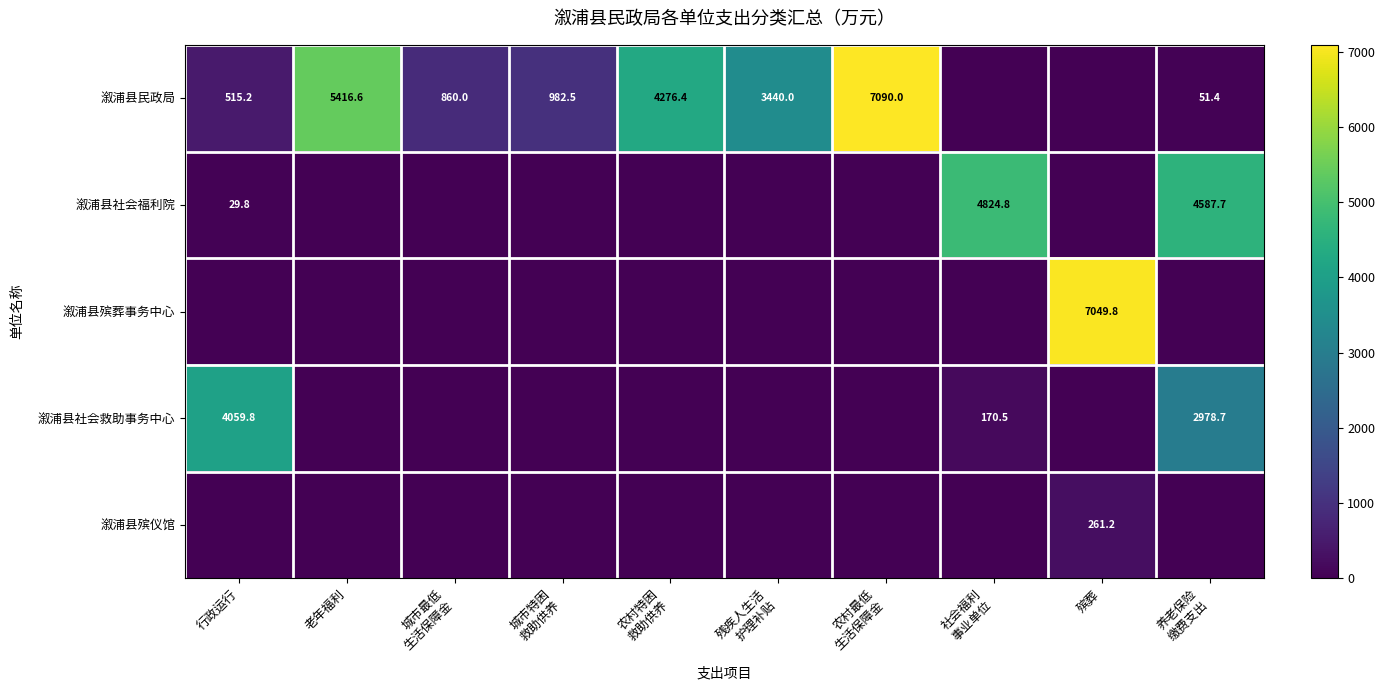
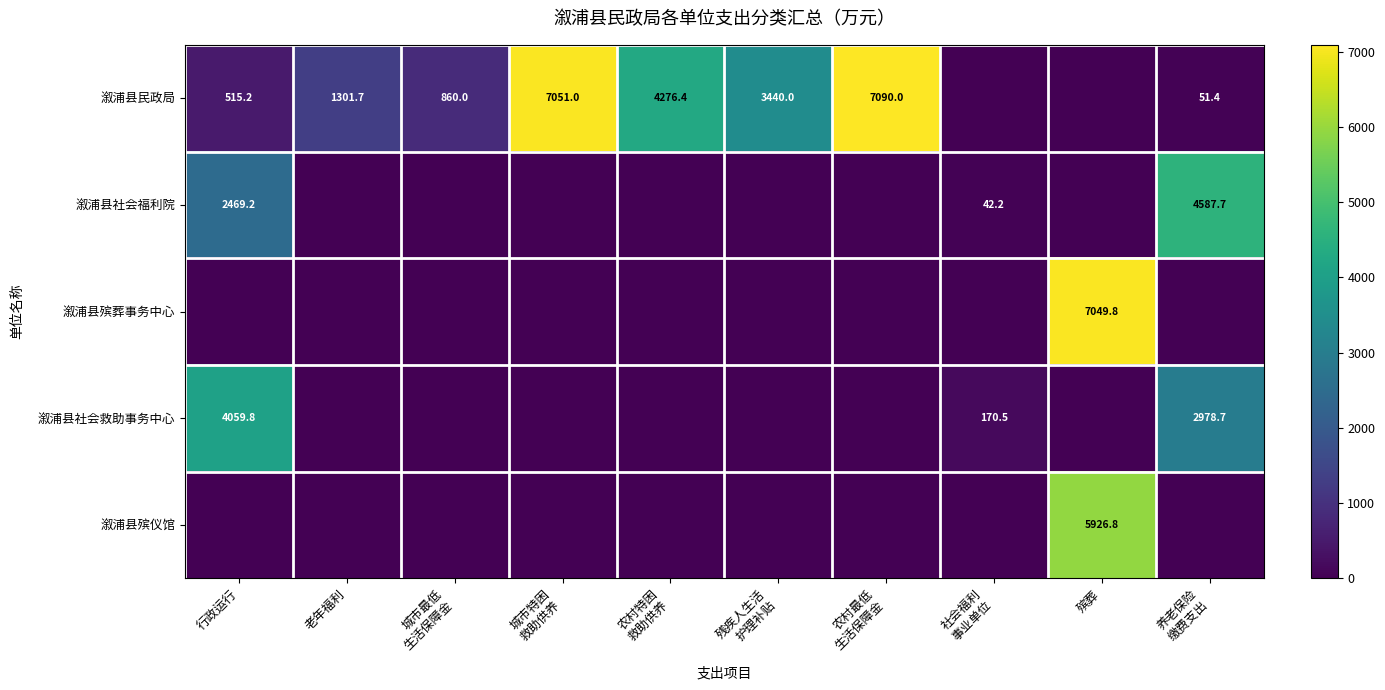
溆浦县民政局, 老年福利: 5416.6 -> 1301.7
溆浦县民政局, 城市特困 救助供养: 982.5 -> 7051.0
溆浦县社会福利院, 行政运行: 29.8 -> 2469.2
溆浦县社会福利院, 社会福利 事业单位: 4824.8 -> 42.2
溆浦县殡仪馆, 殡葬: 261.2 -> 5926.8
